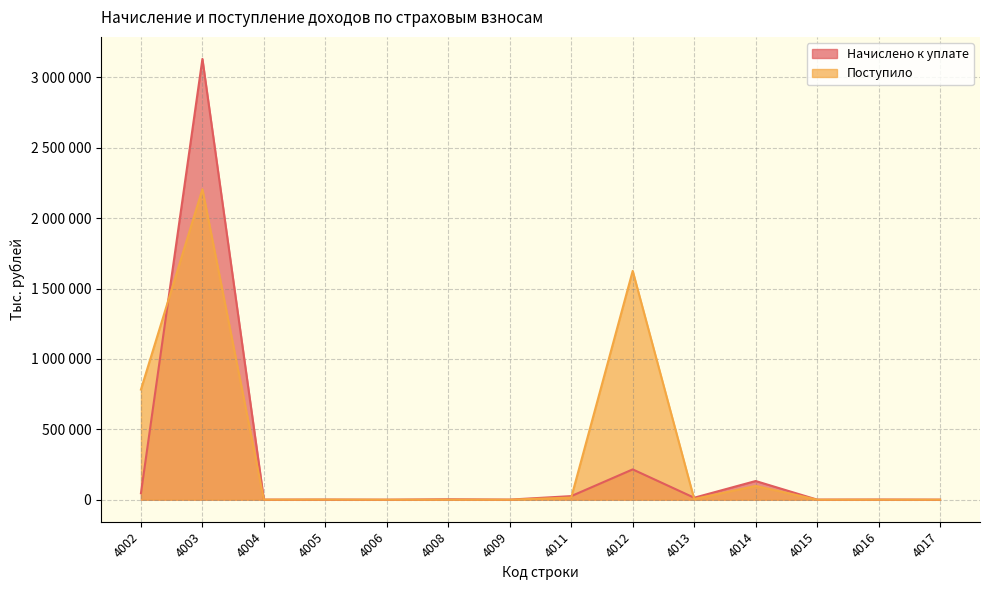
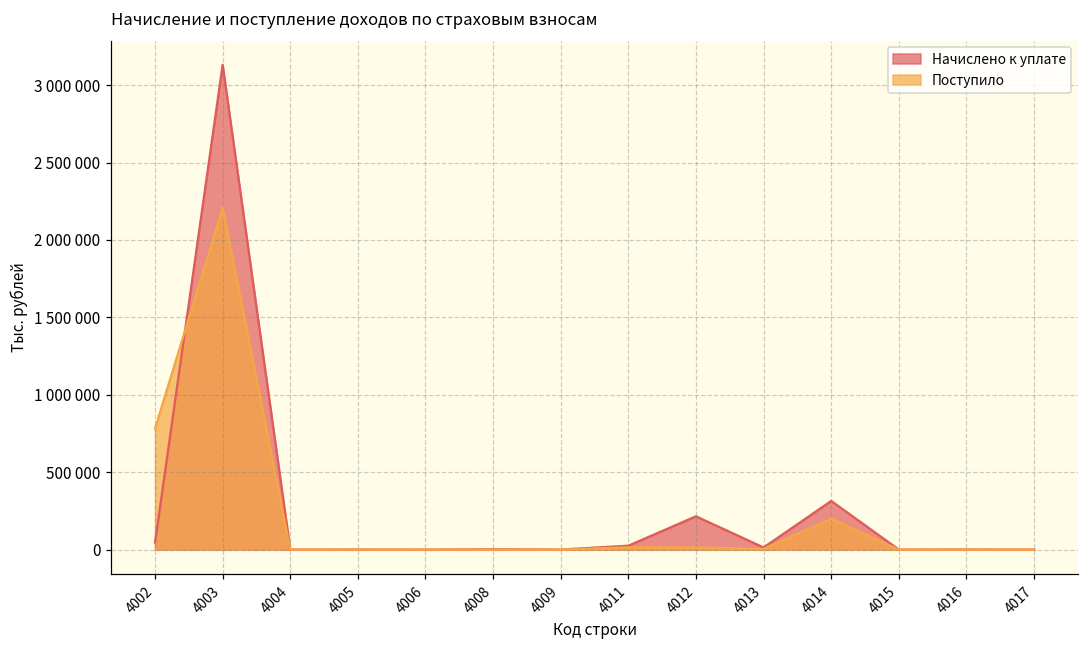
Поступило, 4012: 1630000 -> 10000
Начислено к уплате, 4014: 130000 -> 310000
Поступило, 4014: 100000 -> 200000
